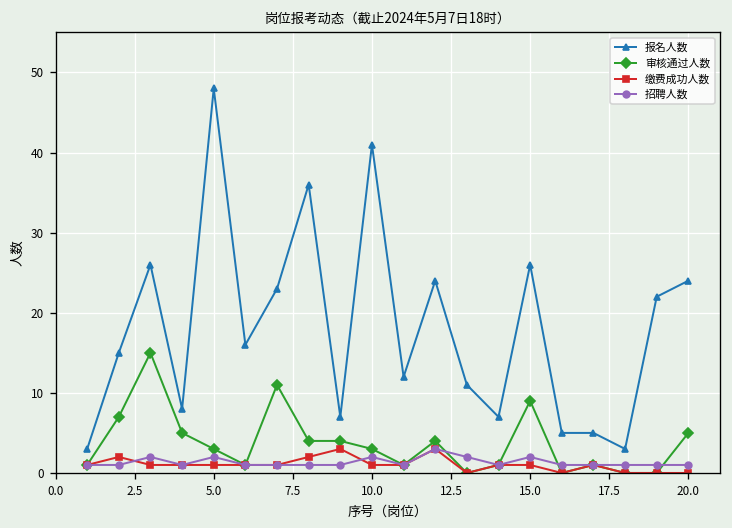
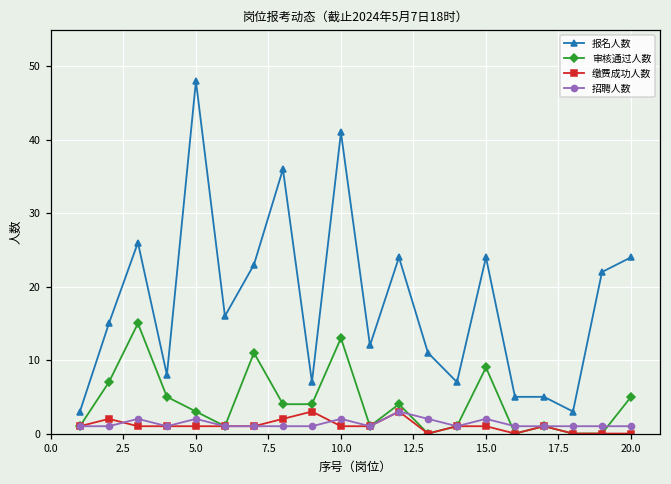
审核通过人数, 10.0: 3 -> 13
报名人数, 15.0: 26 -> 24
